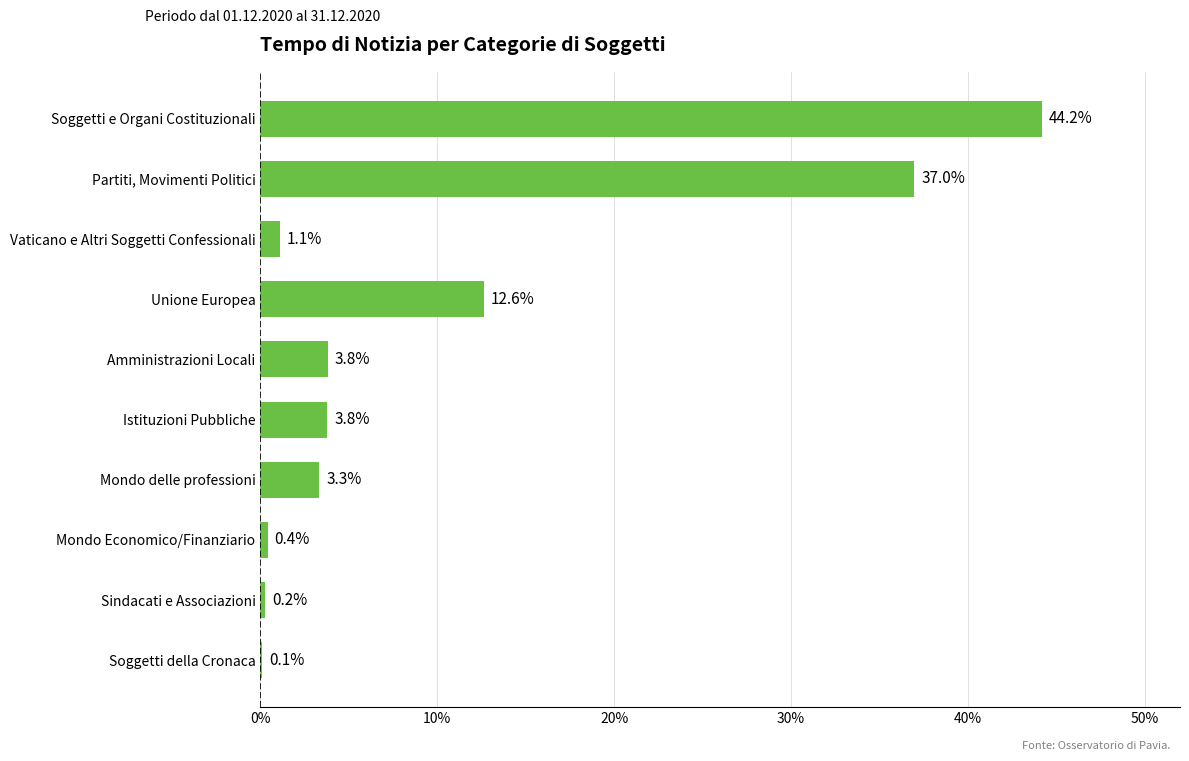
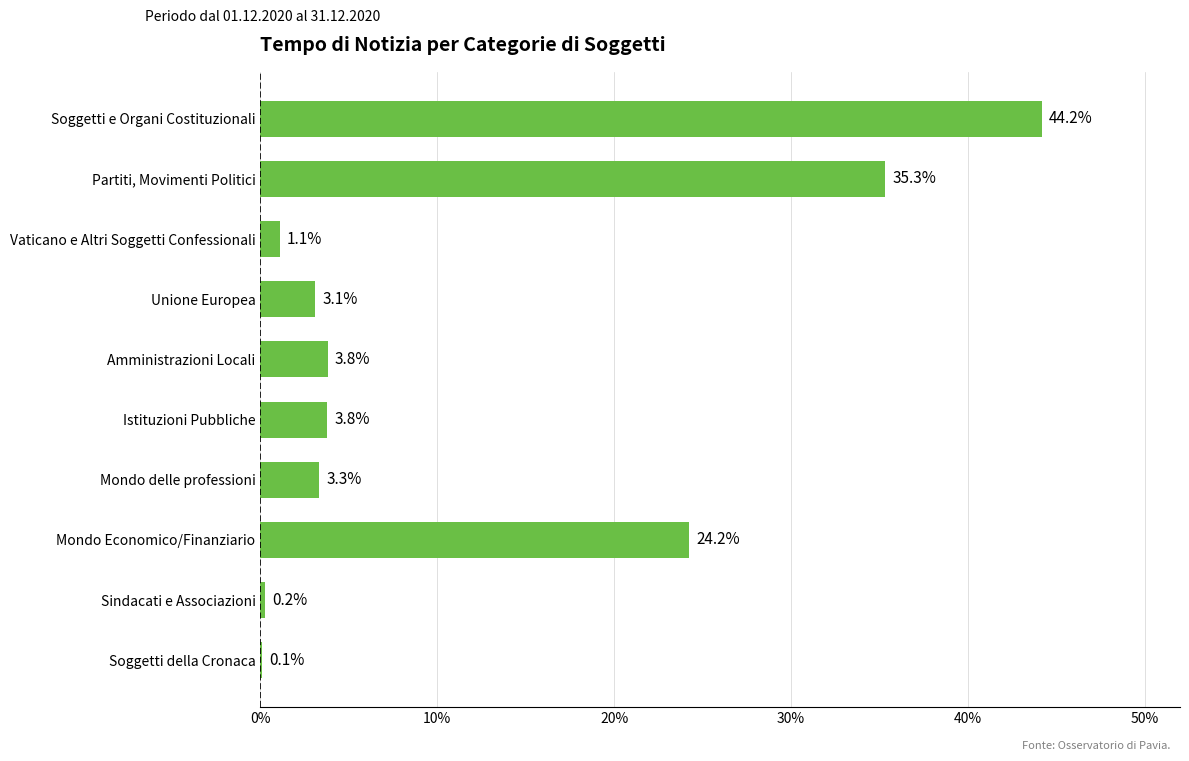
Partiti, Movimenti Politici: 37.0% -> 35.3%
Unione Europea: 12.6% -> 3.1%
Mondo Economico/Finanziario: 0.4% -> 24.2%
